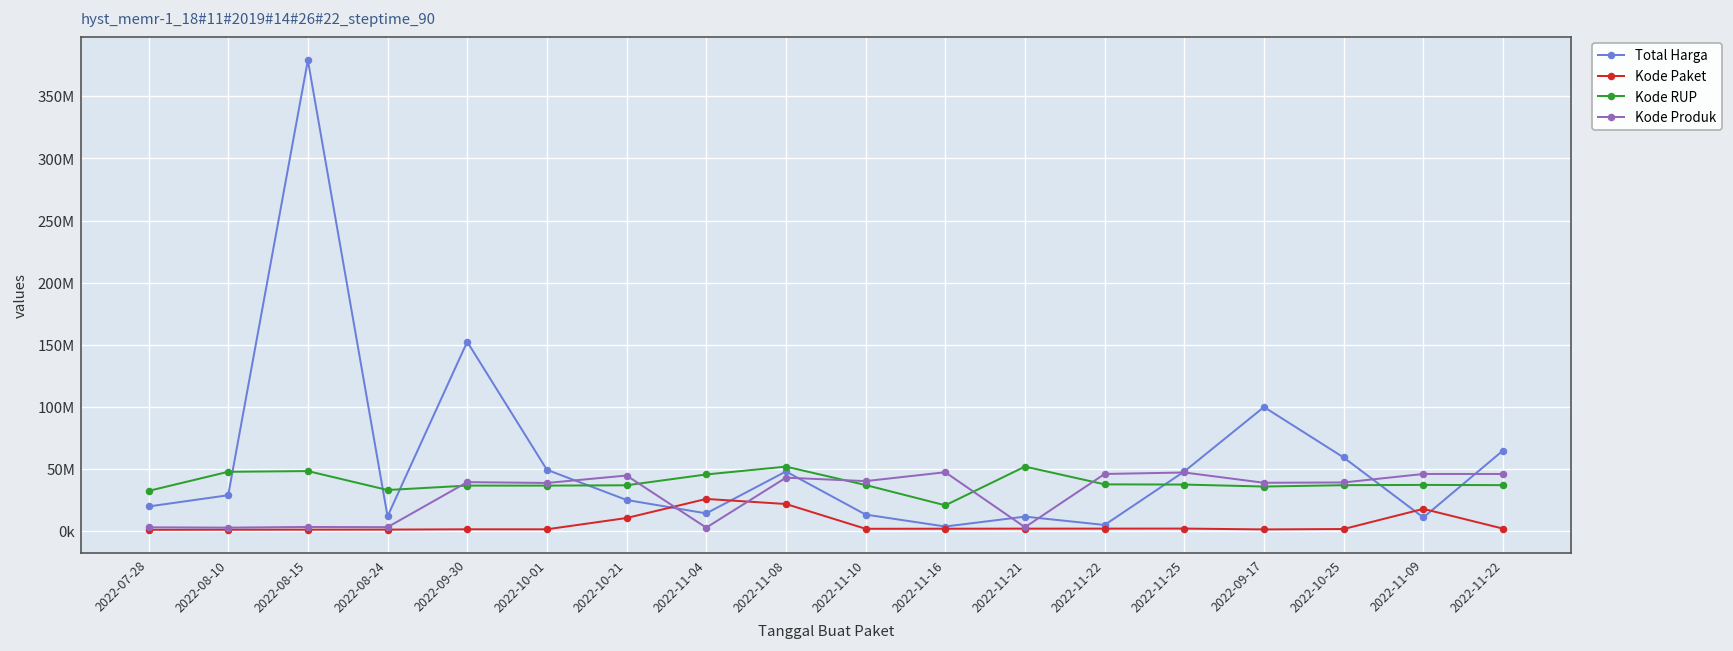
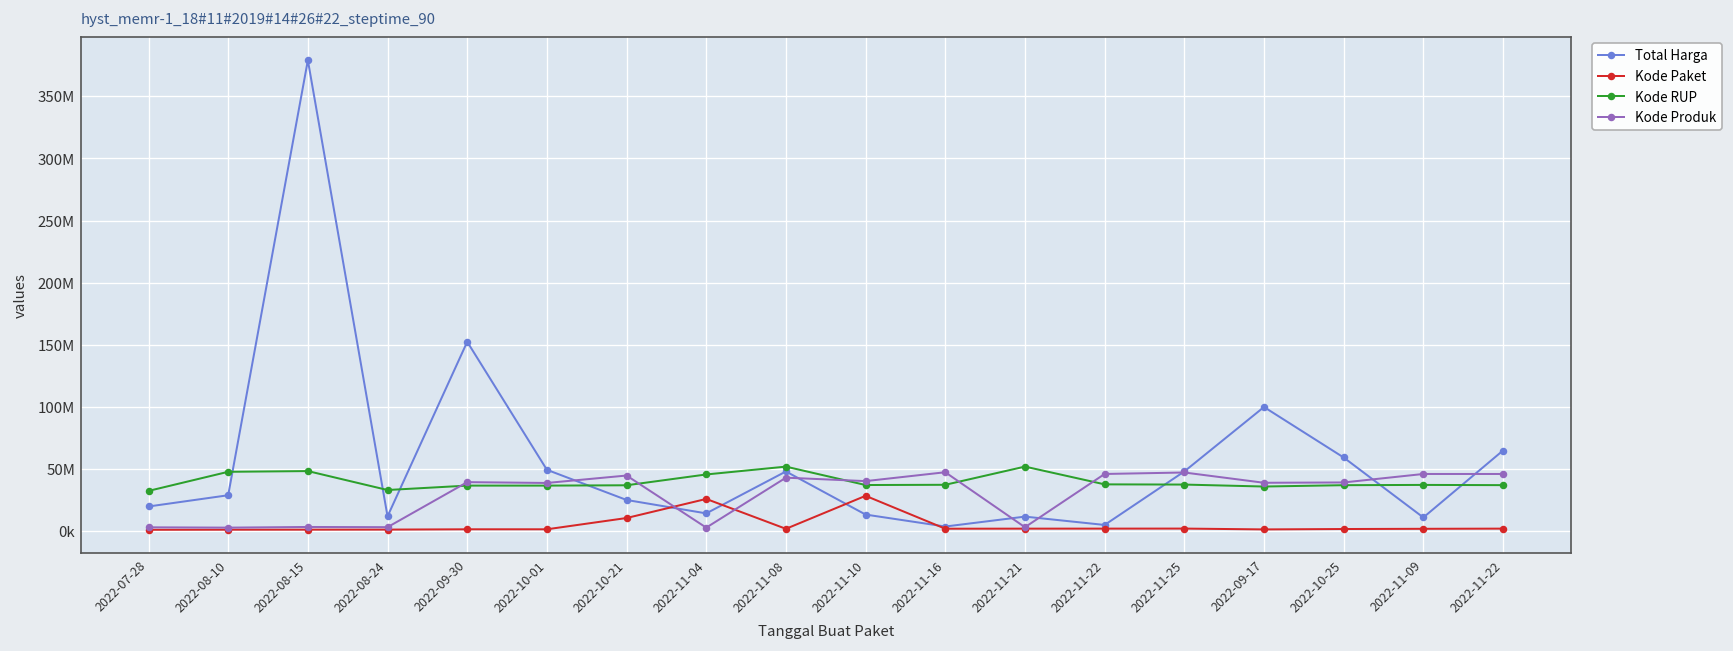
Kode Paket, 2022-11-08: 22000000 -> 2000000
Kode Paket, 2022-11-10: 2000000 -> 29000000
Kode RUP, 2022-11-16: 21000000 -> 37000000
Kode Paket, 2022-11-09: 18000000 -> 2000000
